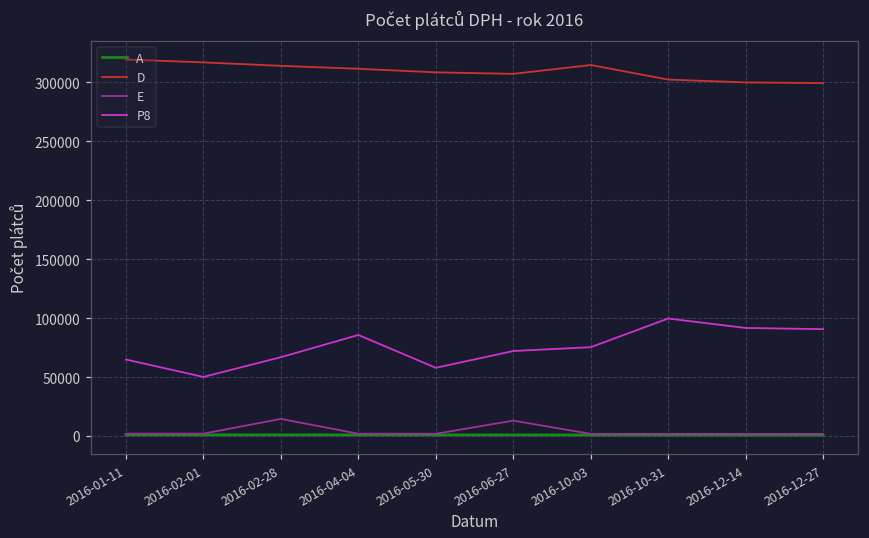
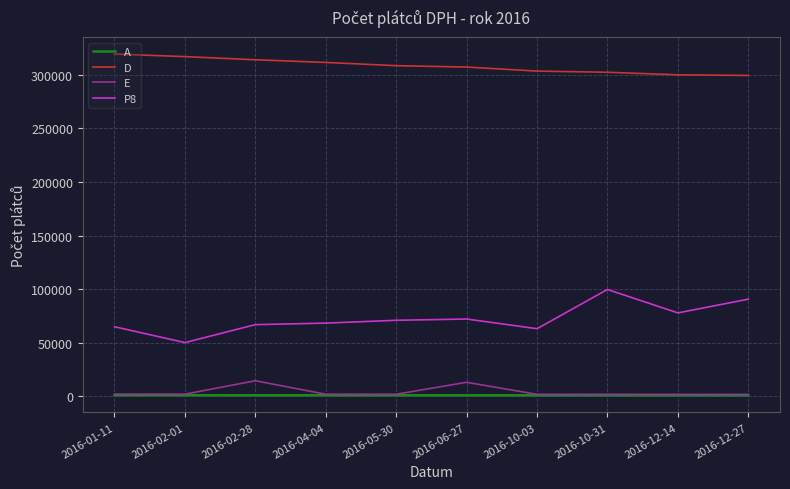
P8, 2016-04-04: 86000 -> 68000
P8, 2016-05-30: 58000 -> 71000
D, 2016-10-03: 315000 -> 303000
P8, 2016-10-03: 75000 -> 63000
P8, 2016-12-14: 92000 -> 78000
